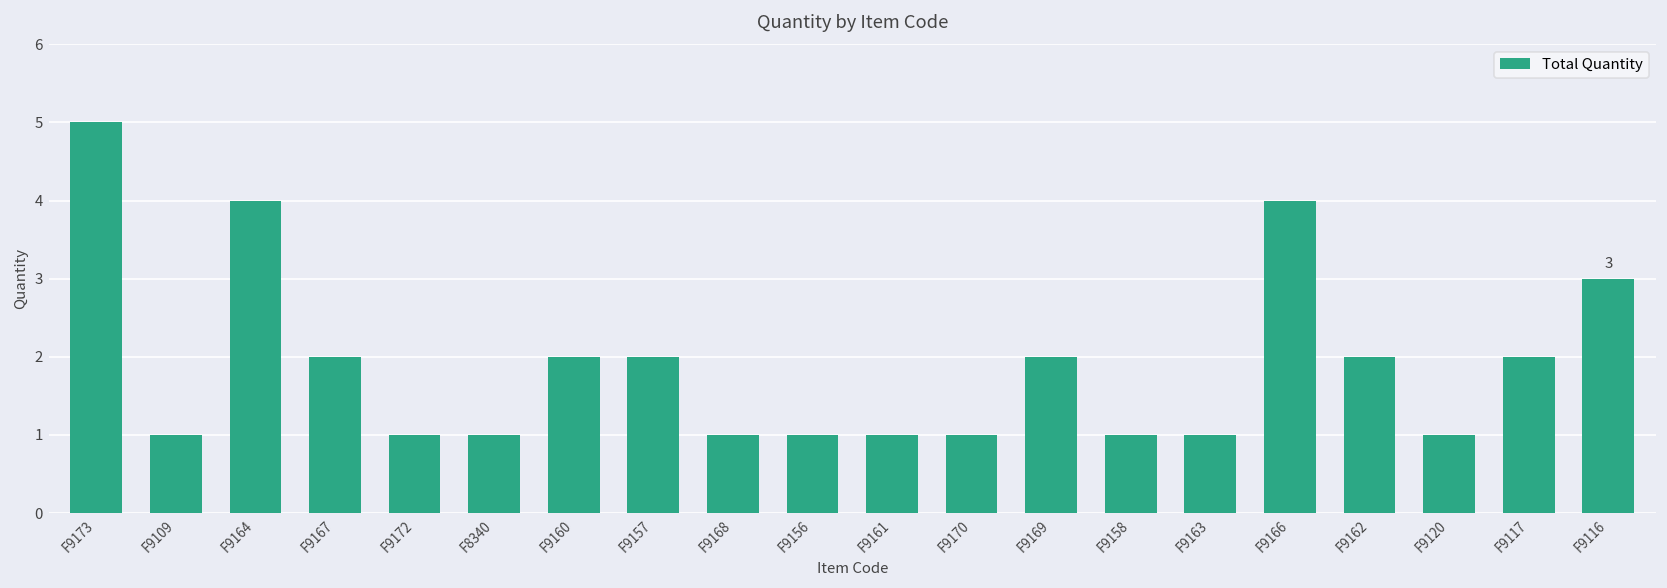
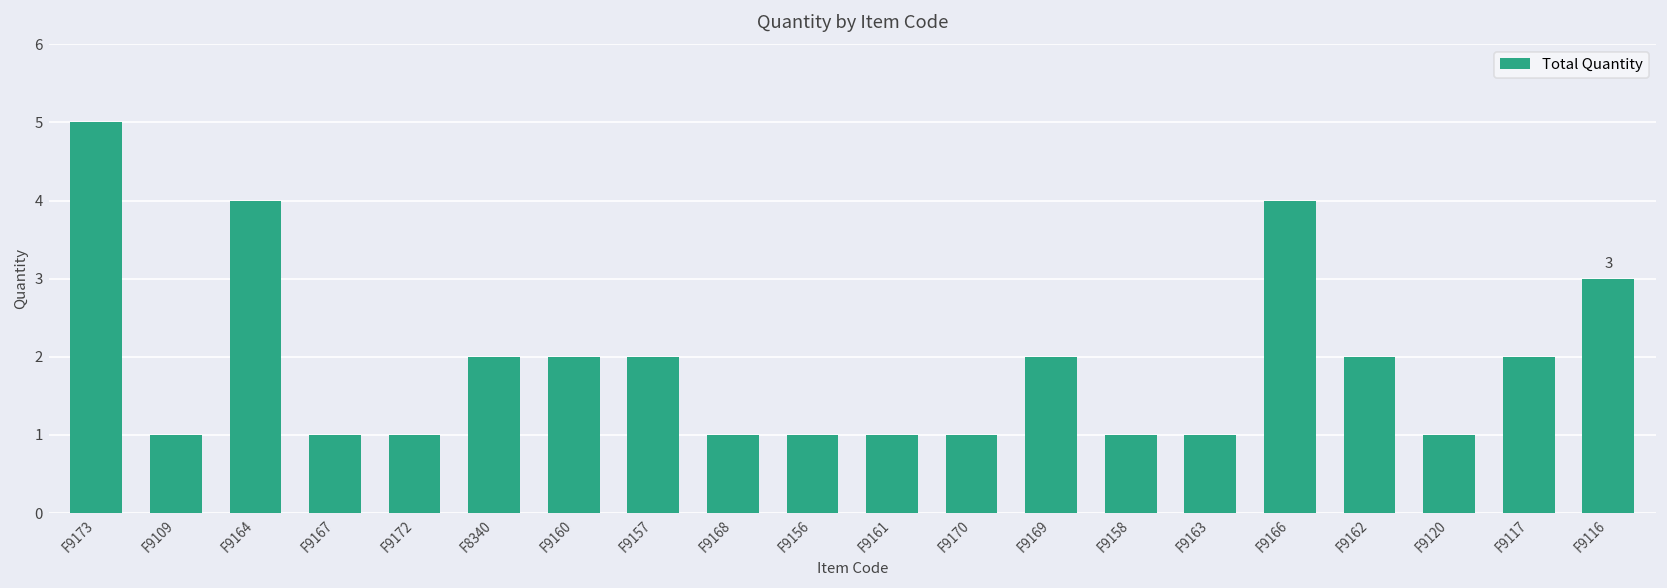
F9167: 2 -> 1
F8340: 1 -> 2
